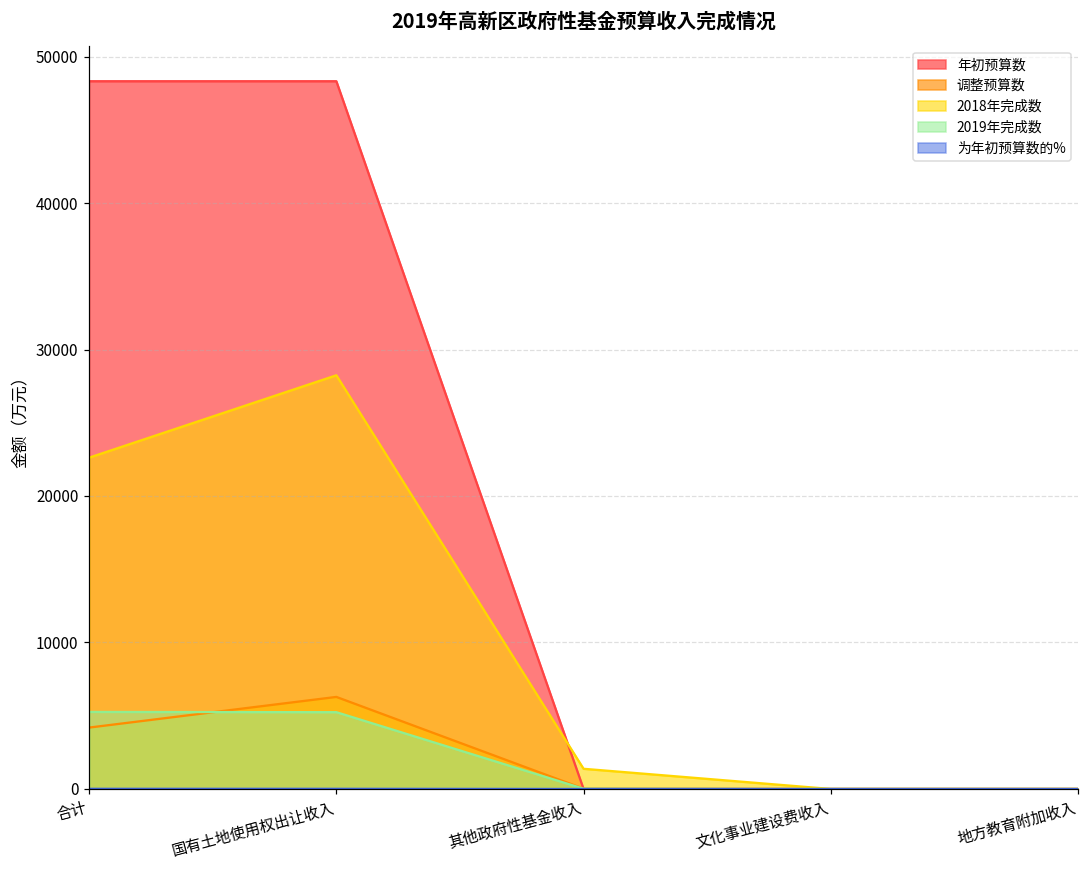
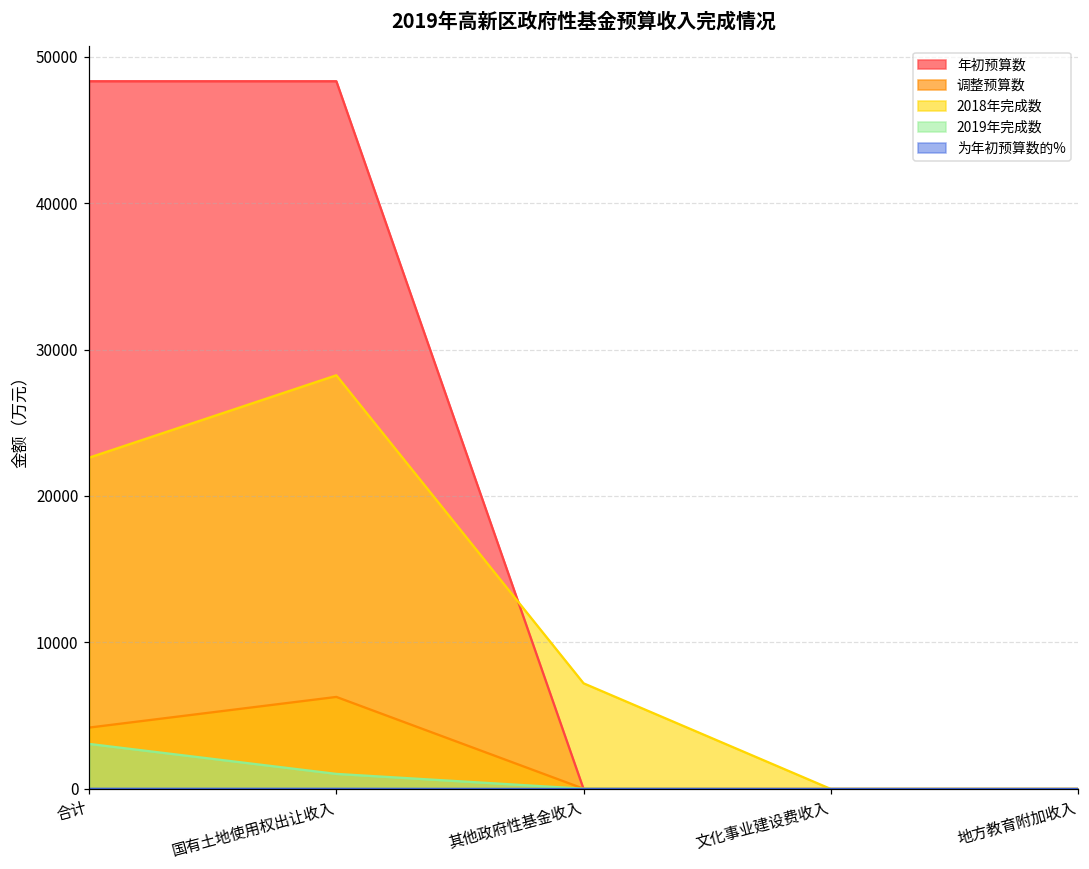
2019年完成数, 合计: 5300 -> 3100
2019年完成数, 国有土地使用权出让收入: 5200 -> 1000
2018年完成数, 其他政府性基金收入: 1400 -> 7200
